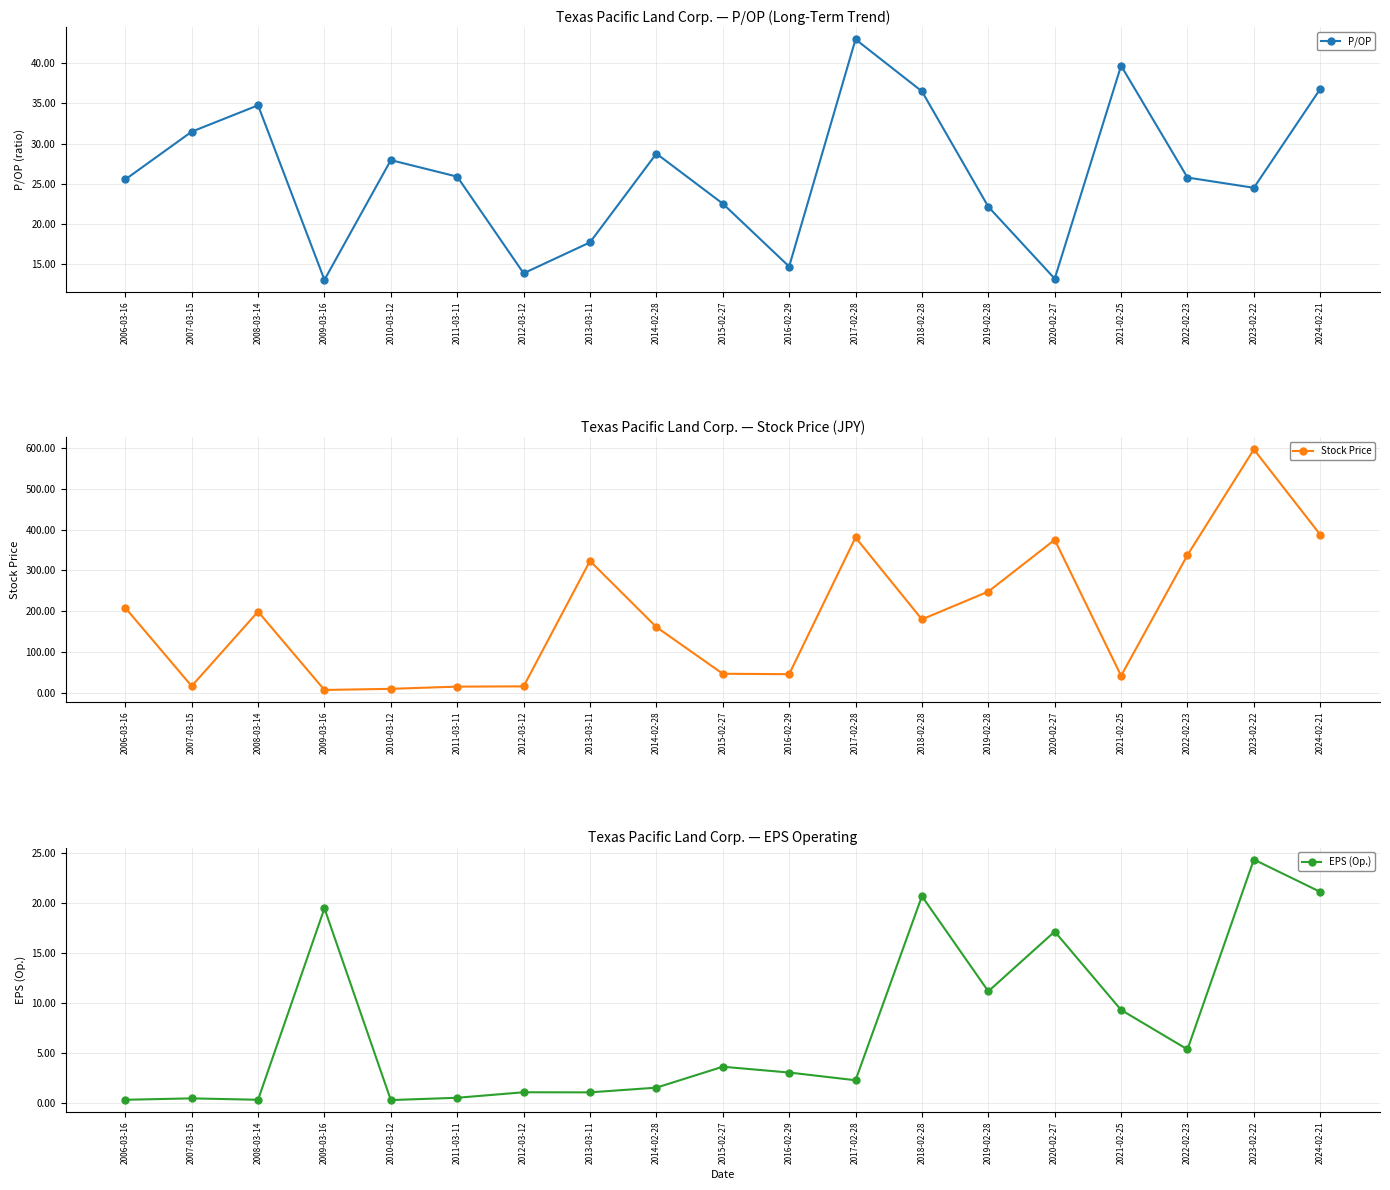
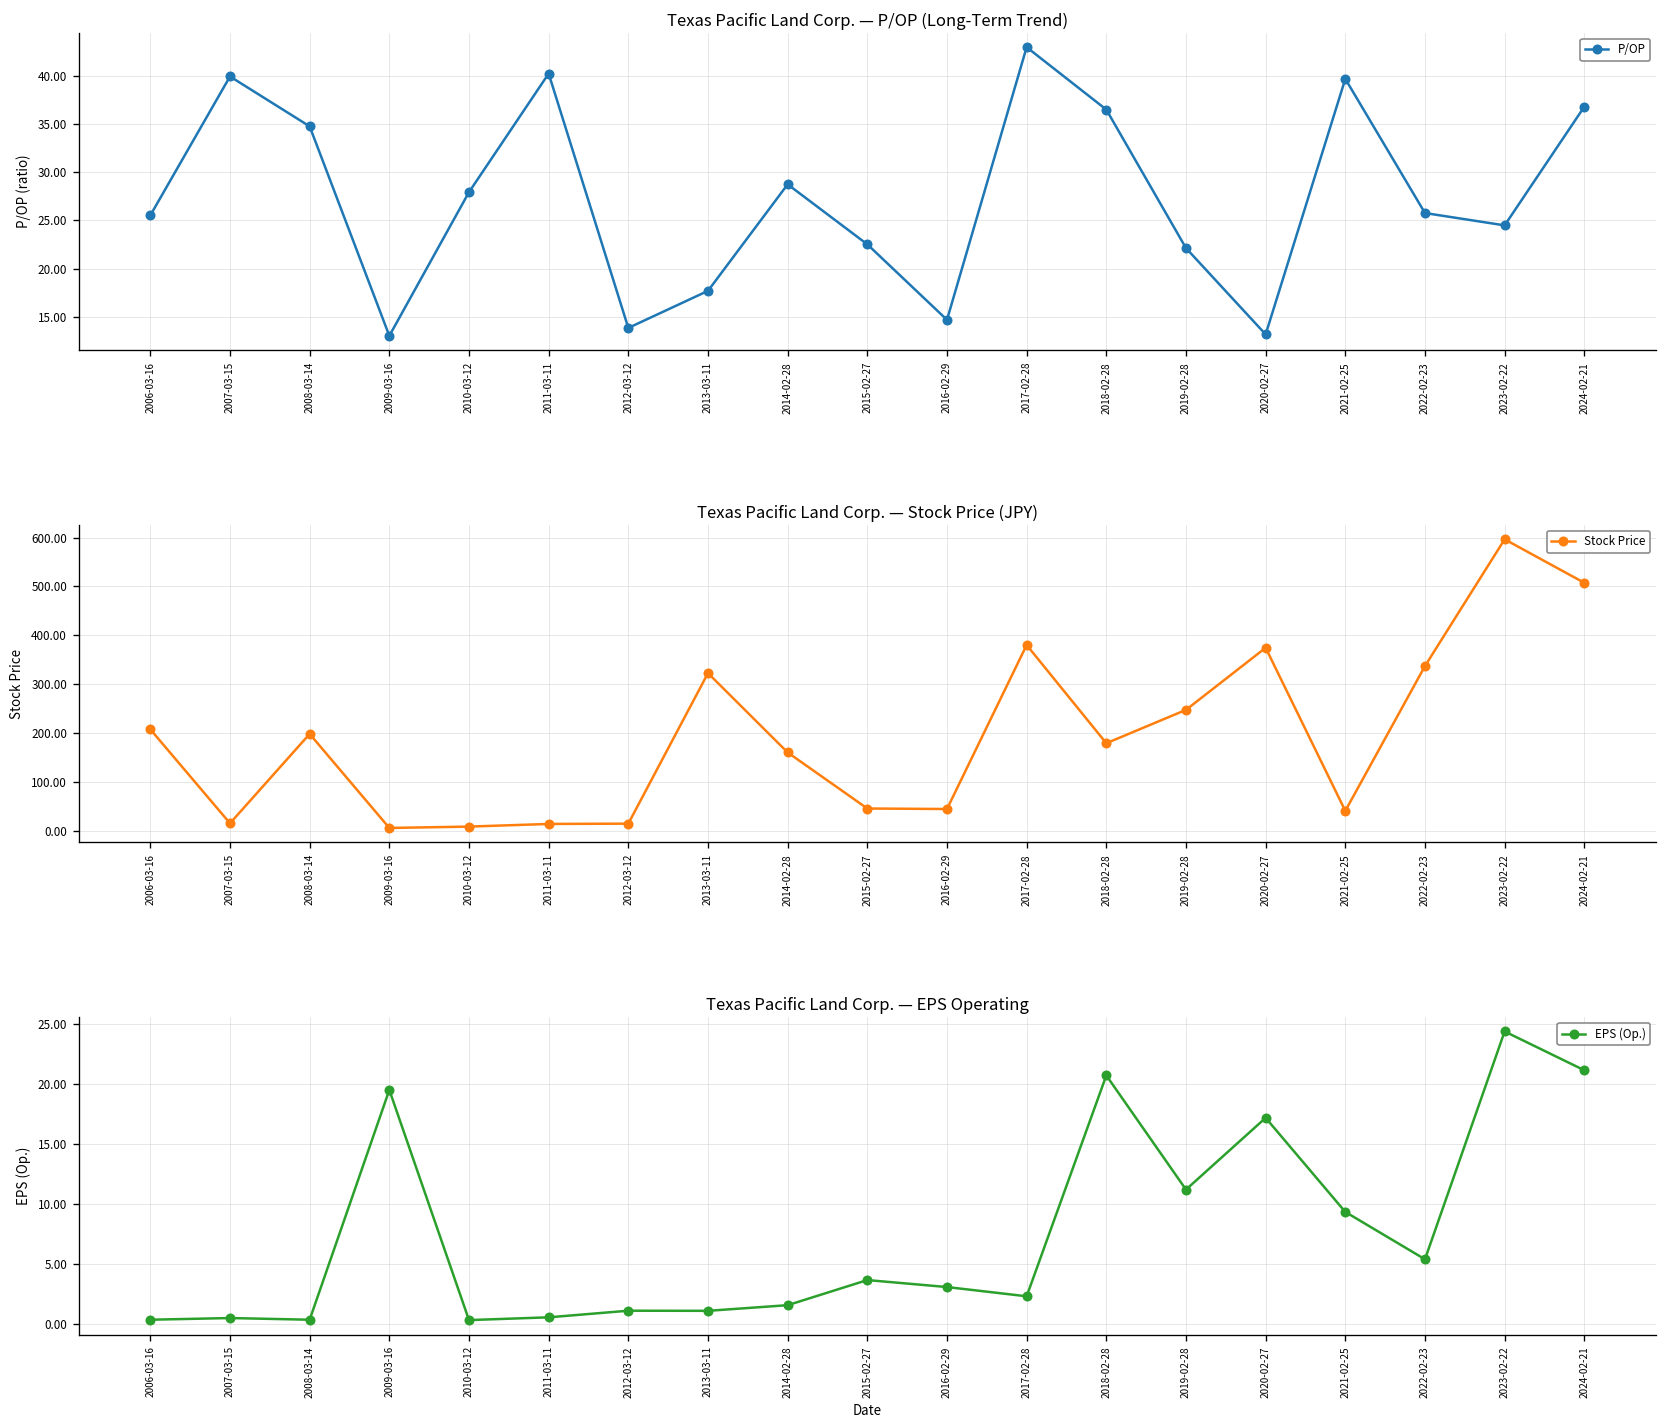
Texas Pacific Land Corp. — P/OP (Long-Term Trend), 2007-03-15: 31 -> 40
Texas Pacific Land Corp. — P/OP (Long-Term Trend), 2011-03-11: 26 -> 40
Texas Pacific Land Corp. — Stock Price (JPY), 2024-02-21: 390 -> 510
